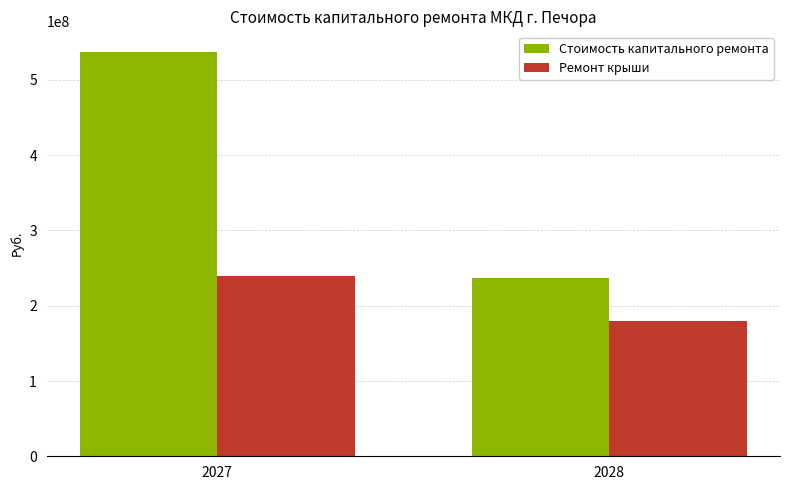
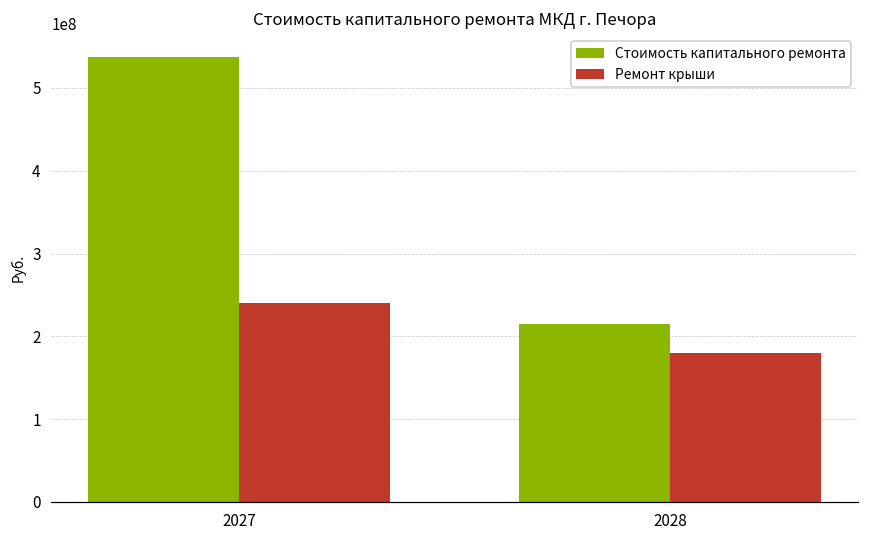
Стоимость капитального ремонта, 2028: 240000000 -> 210000000
